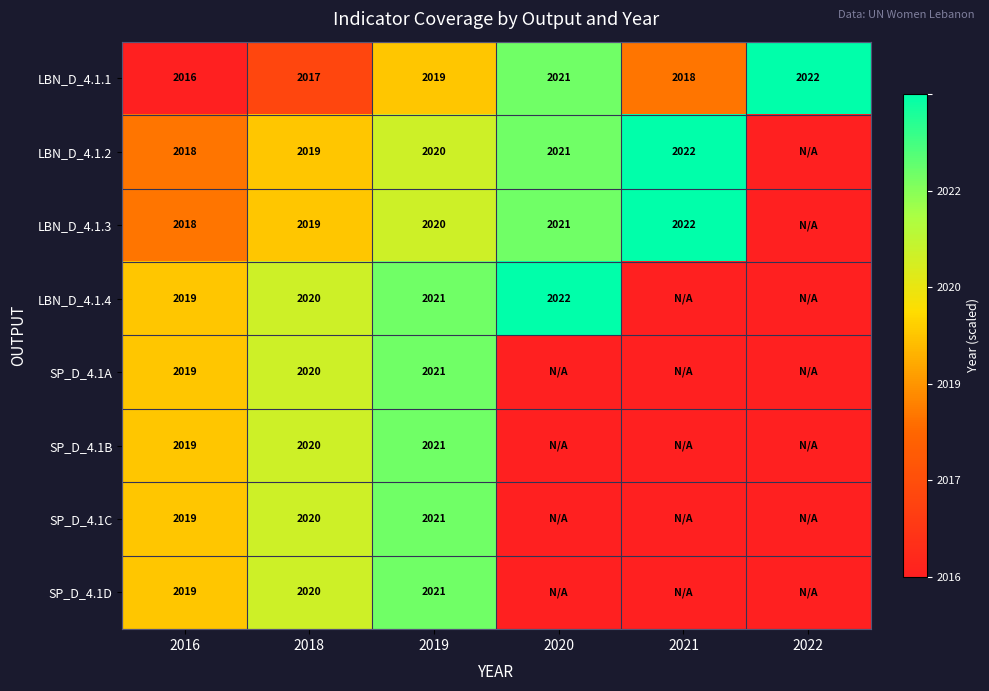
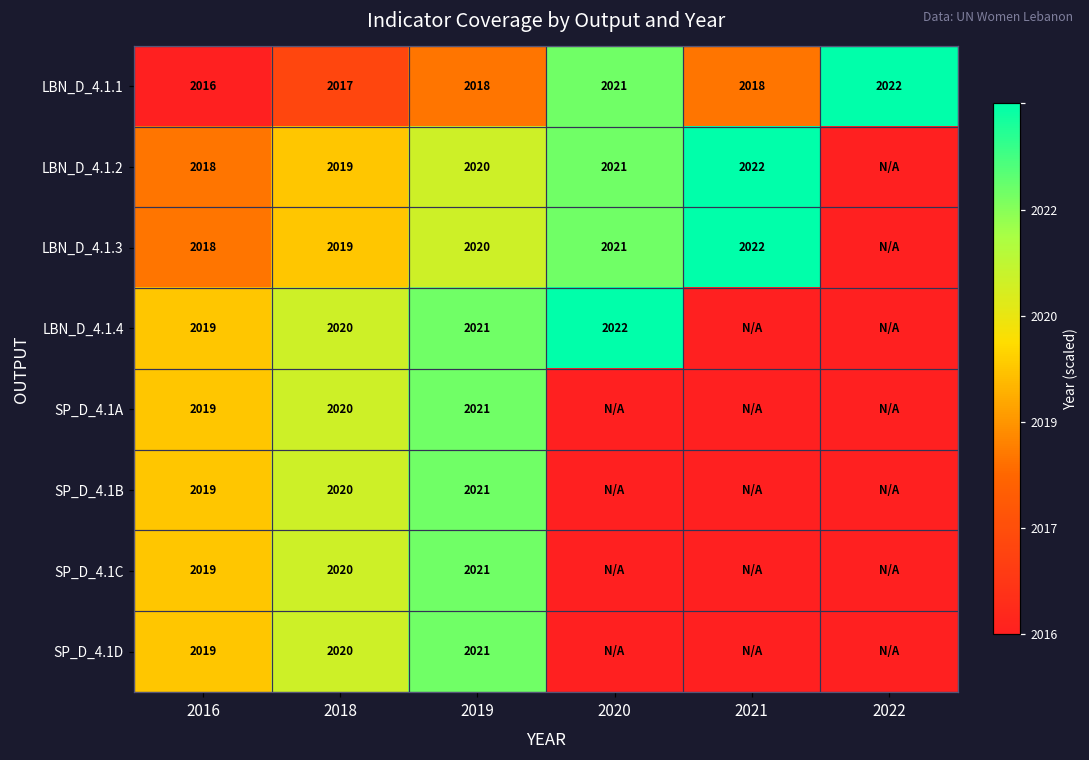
LBN_D_4.1.1, 2019: 2019 -> 2018
